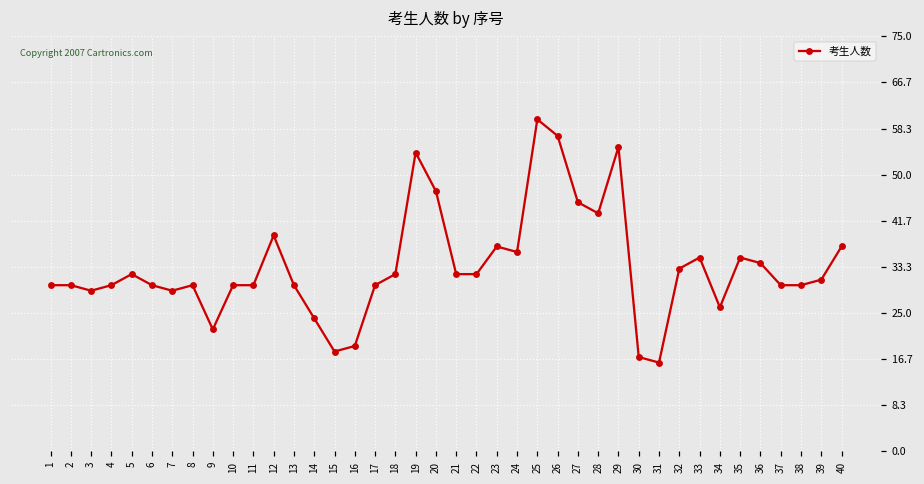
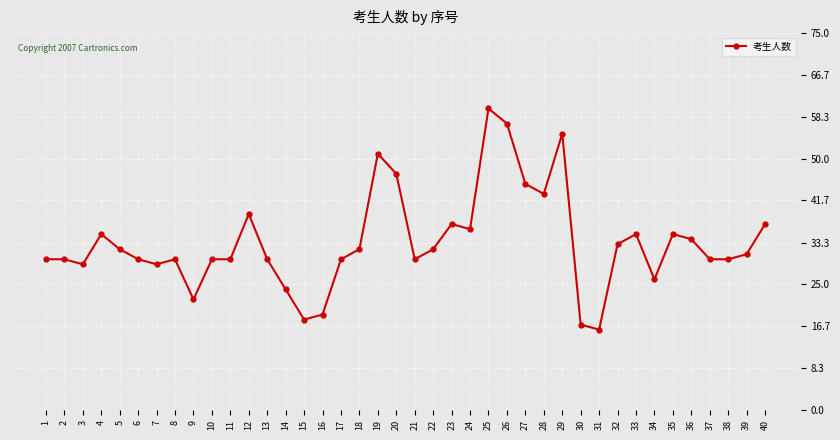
4: 30 -> 35
19: 54 -> 51
21: 32 -> 30
